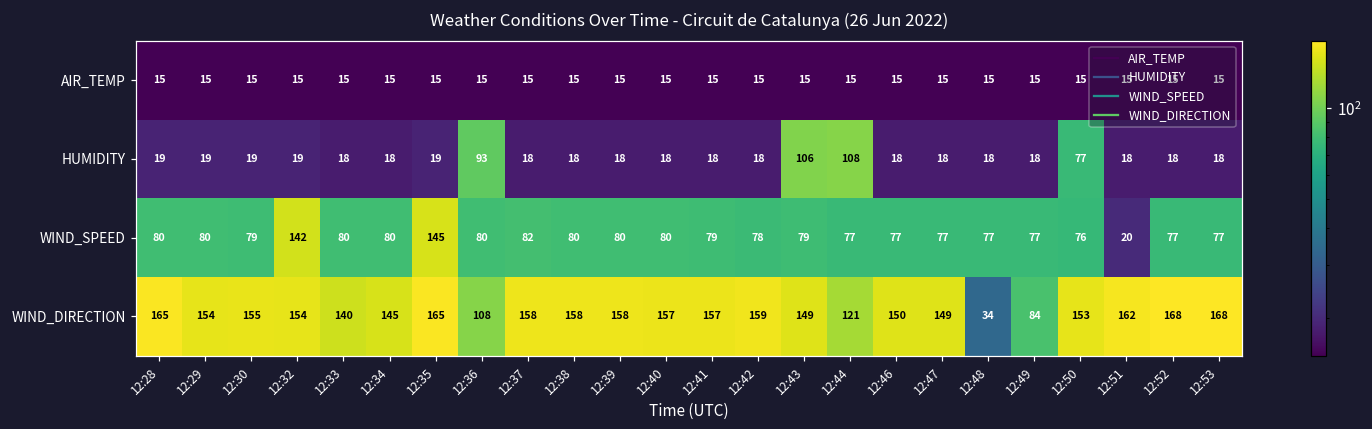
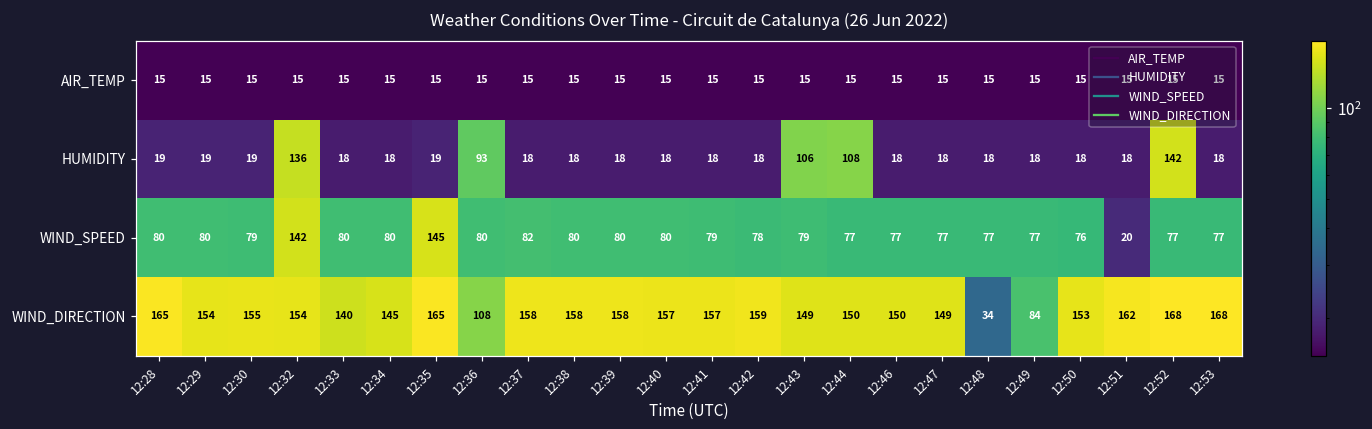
HUMIDITY, 12:32: 19 -> 136
HUMIDITY, 12:50: 77 -> 18
HUMIDITY, 12:52: 18 -> 142
WIND_DIRECTION, 12:44: 121 -> 150
